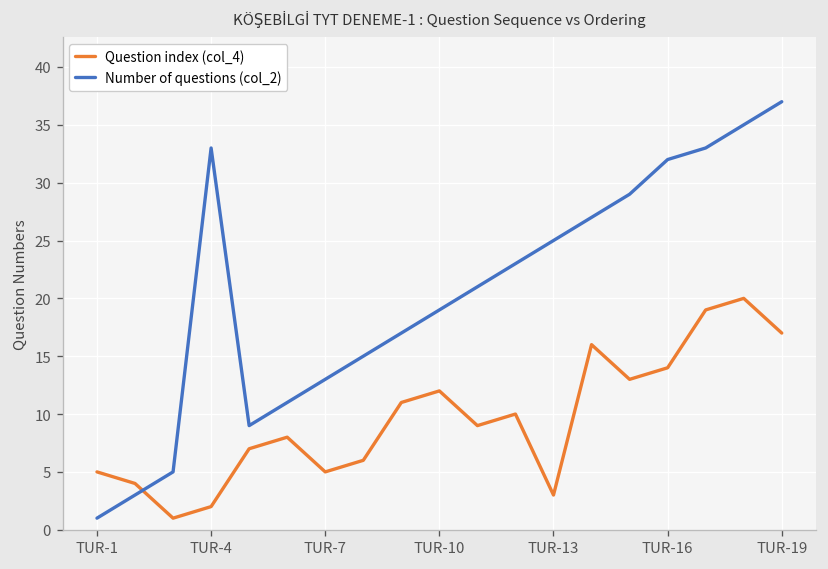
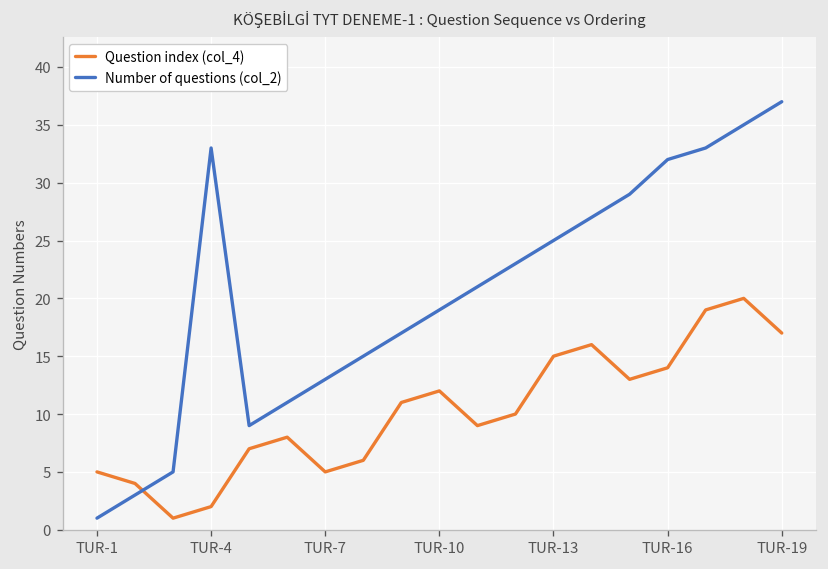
Question index (col_4), TUR-13: 3 -> 15
